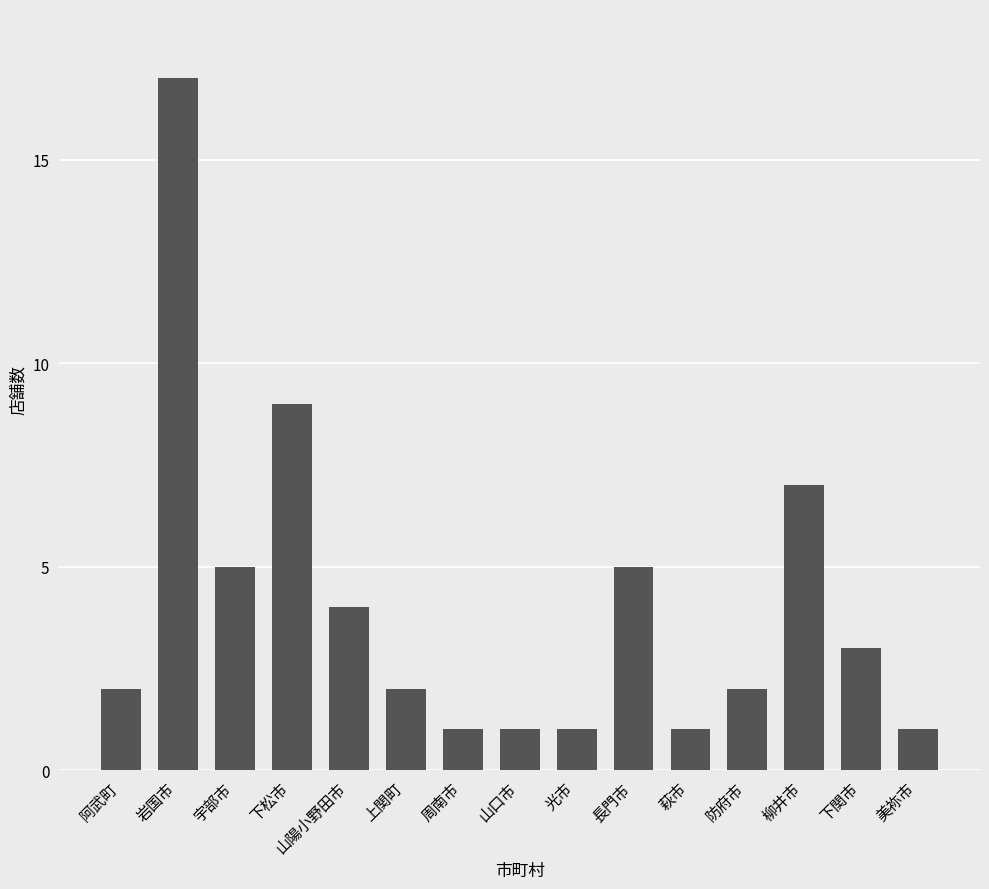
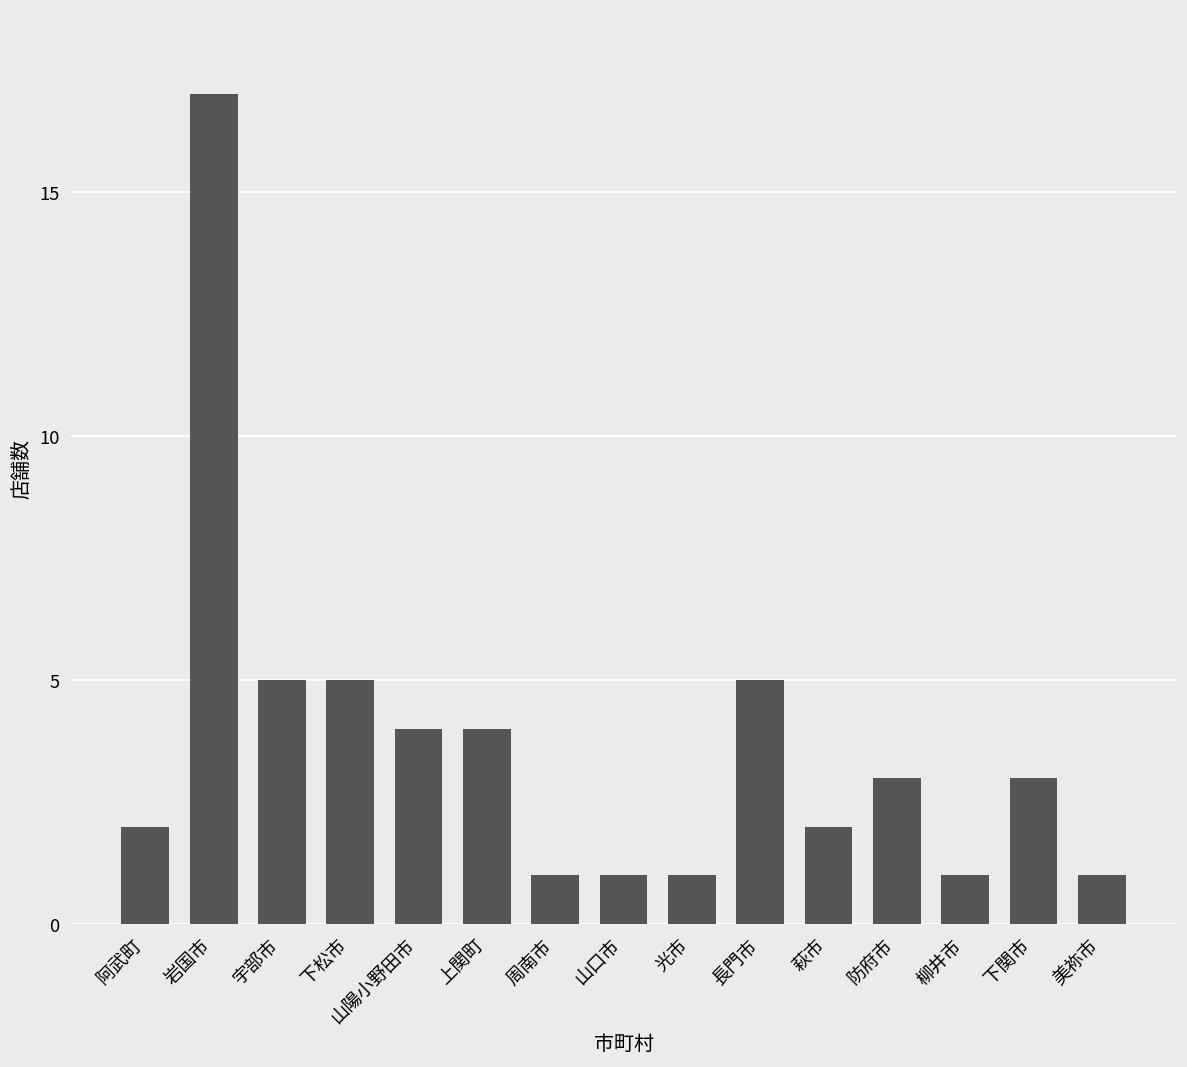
下松市: 9 -> 5
上関町: 2 -> 4
萩市: 1 -> 2
防府市: 2 -> 3
柳井市: 7 -> 1
